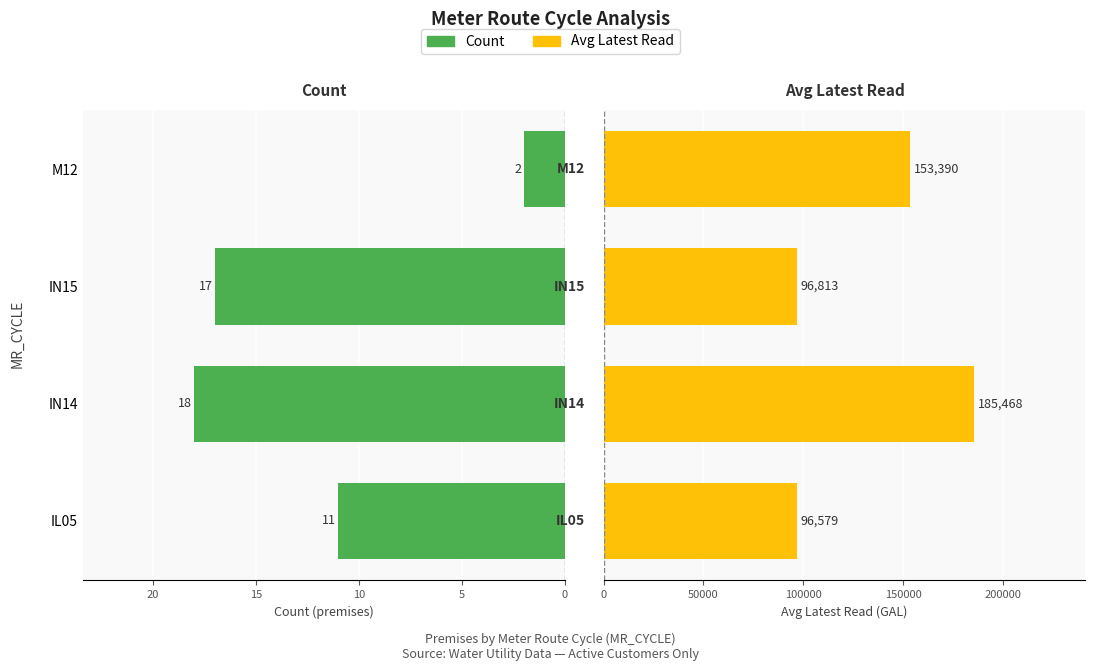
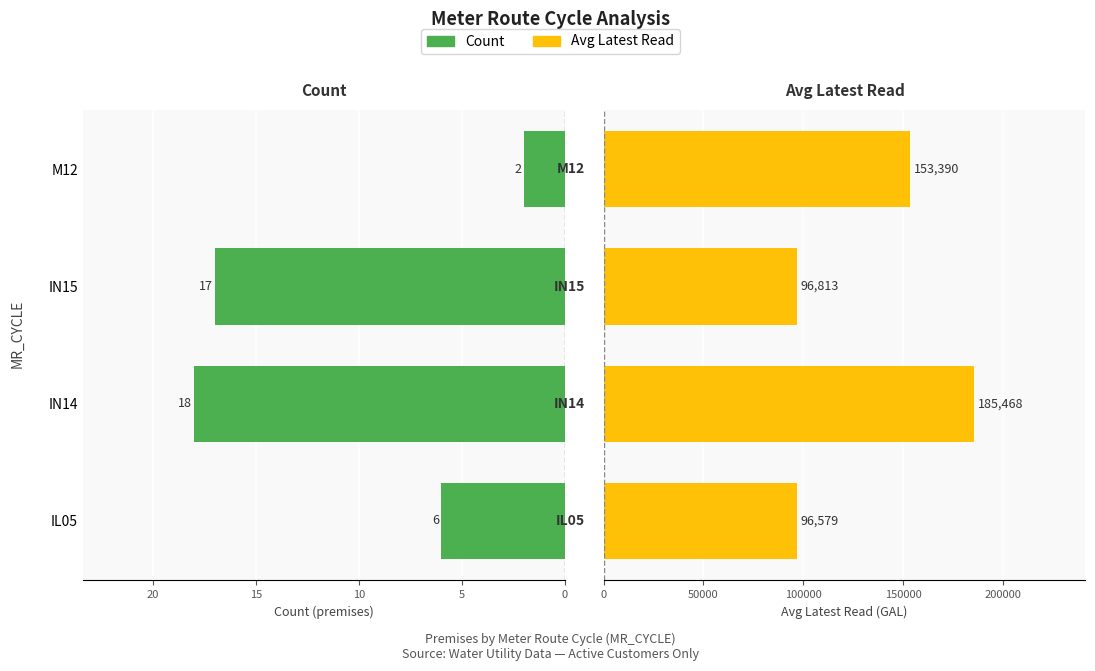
Count, IL05: 11 -> 6
